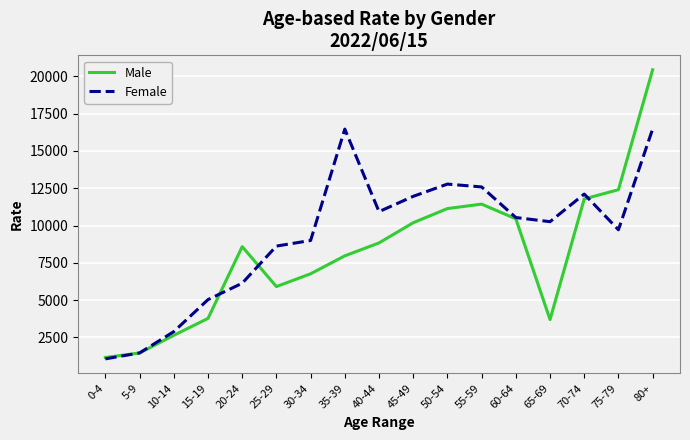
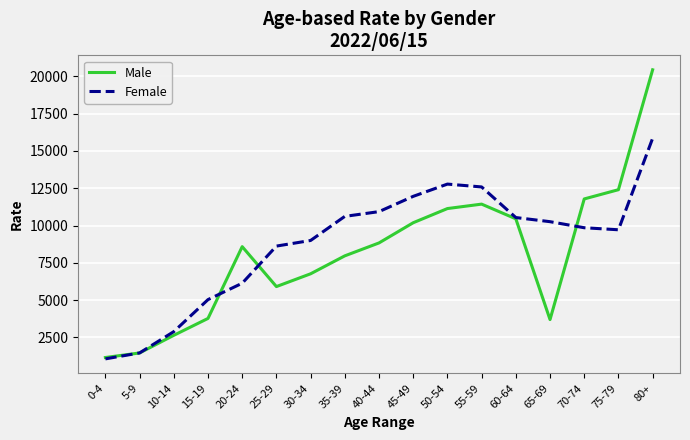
Female, 35-39: 16500 -> 10600
Female, 70-74: 12100 -> 9900
Female, 80+: 16500 -> 15800
